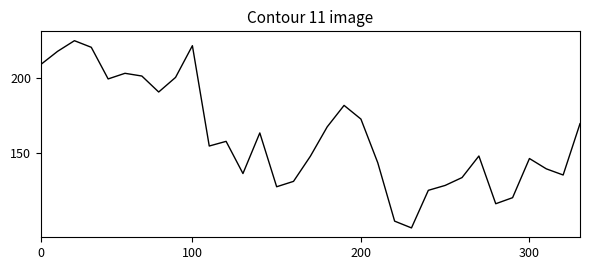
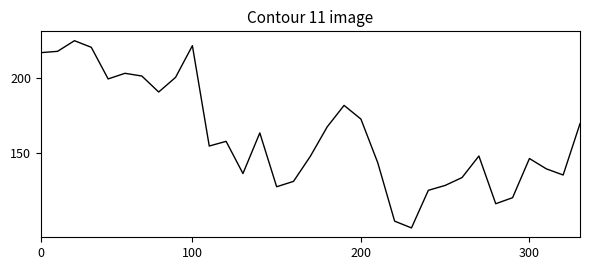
0: 209 -> 217
